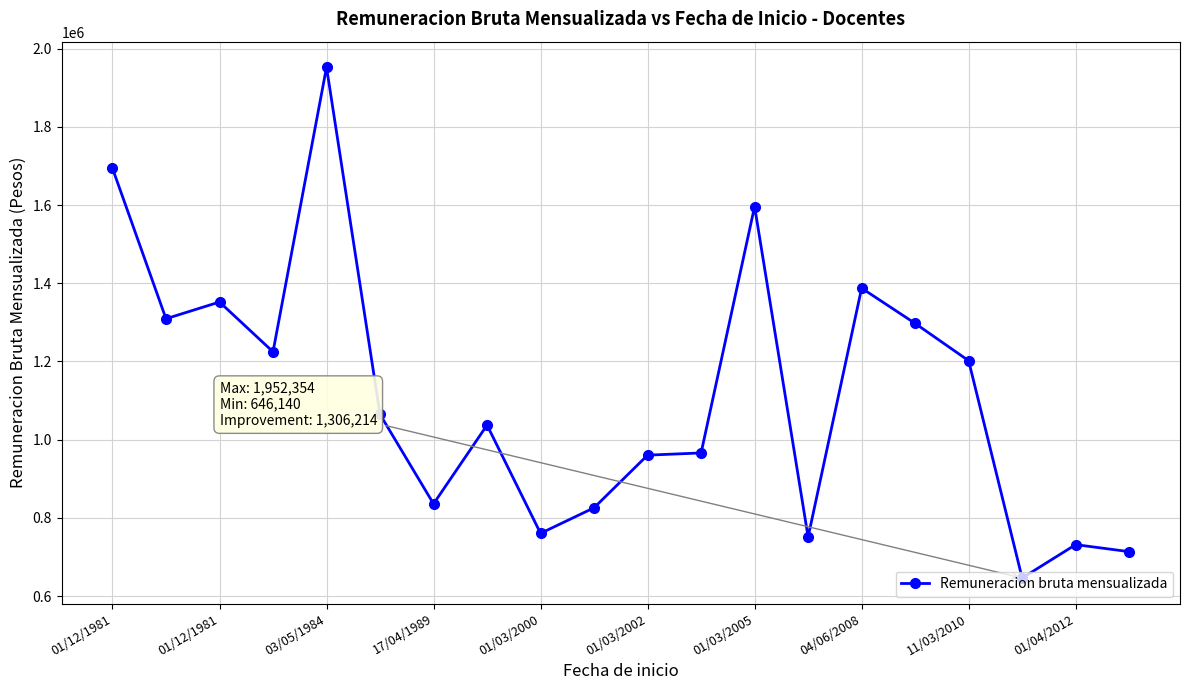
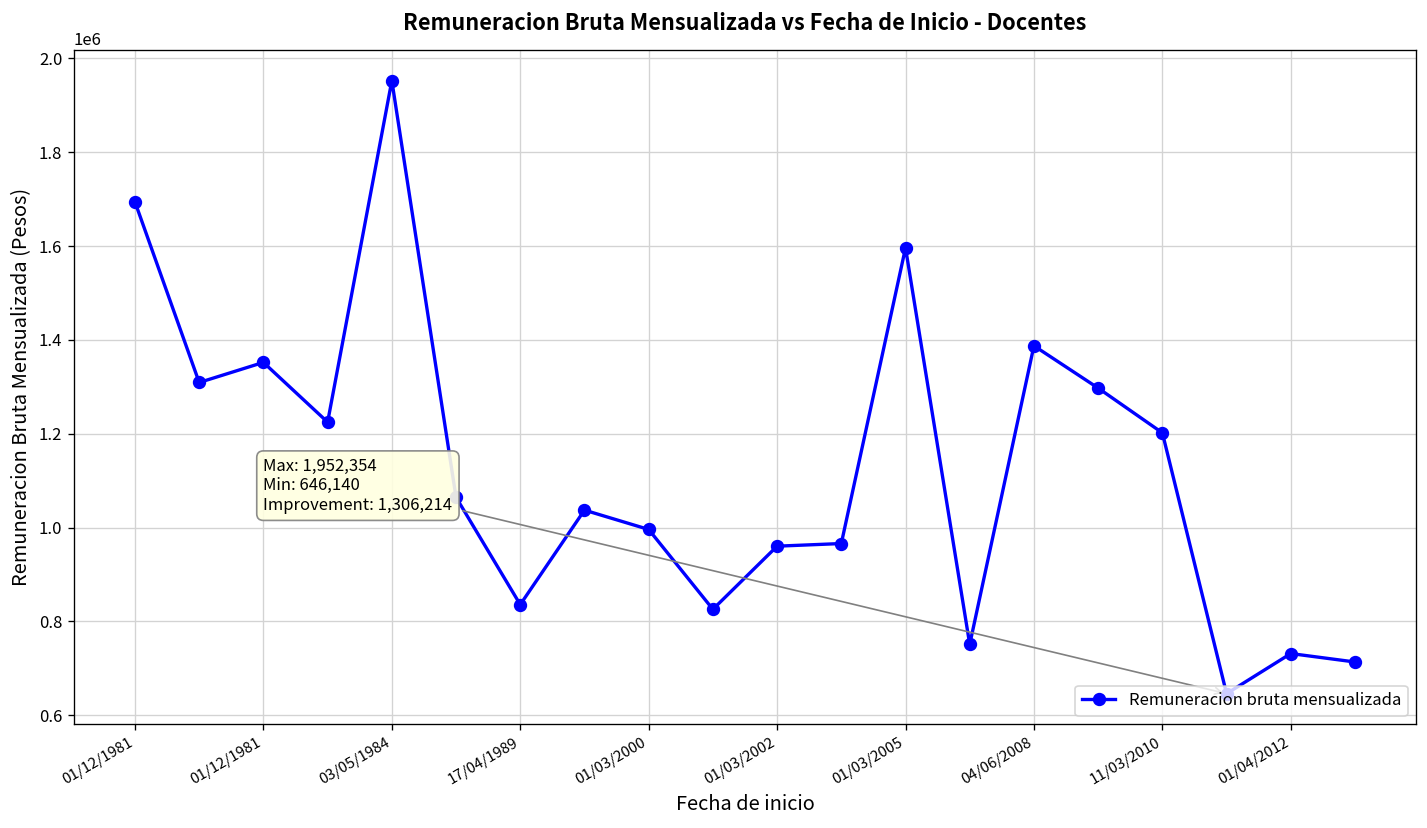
01/03/2000: 760000 -> 1000000
